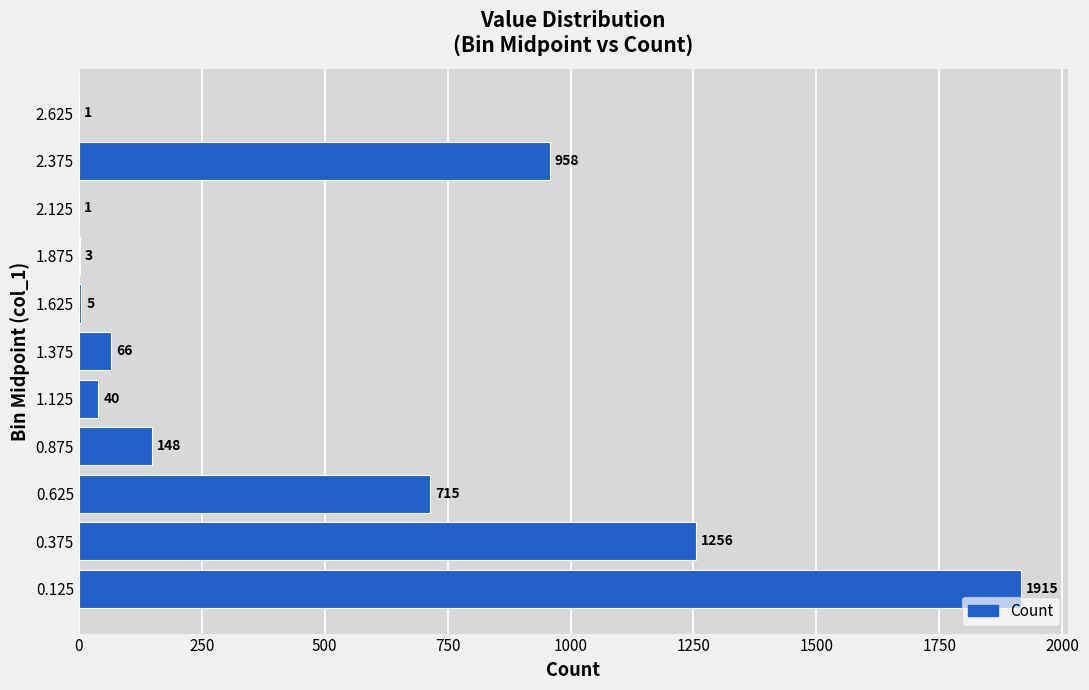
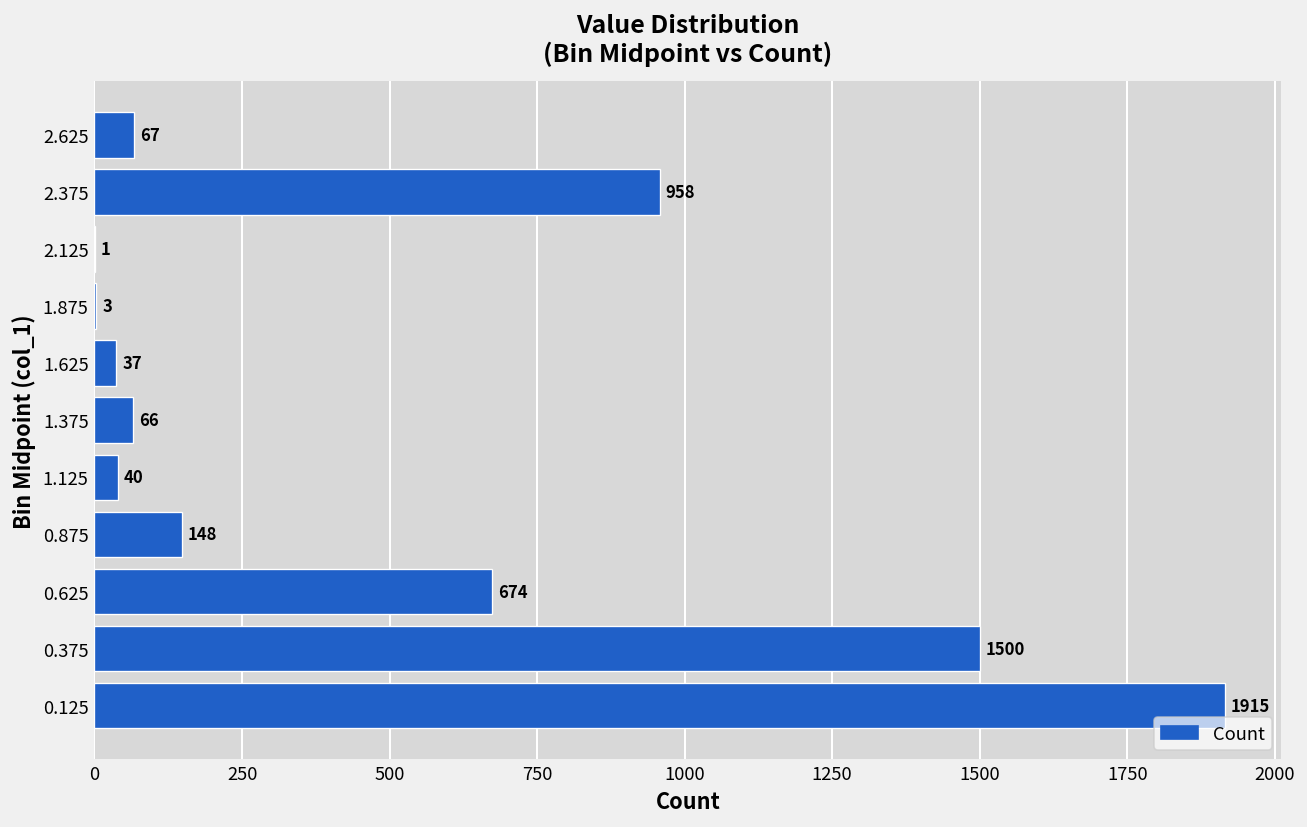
2.625: 1 -> 67
1.625: 5 -> 37
0.625: 715 -> 674
0.375: 1256 -> 1500
